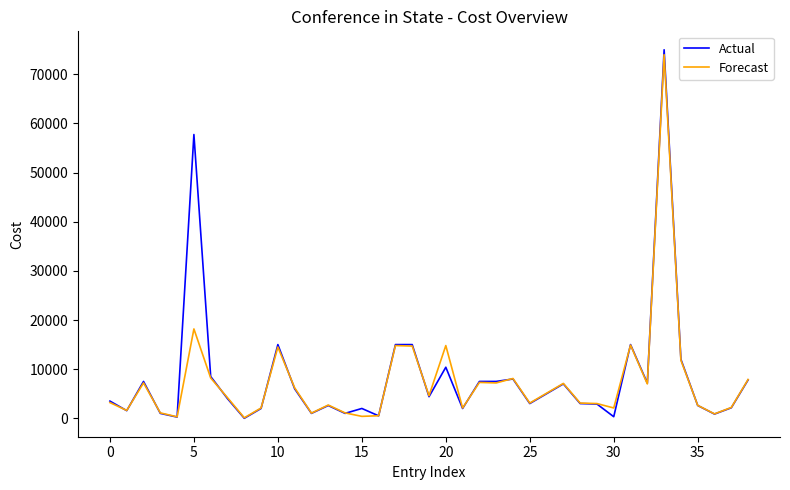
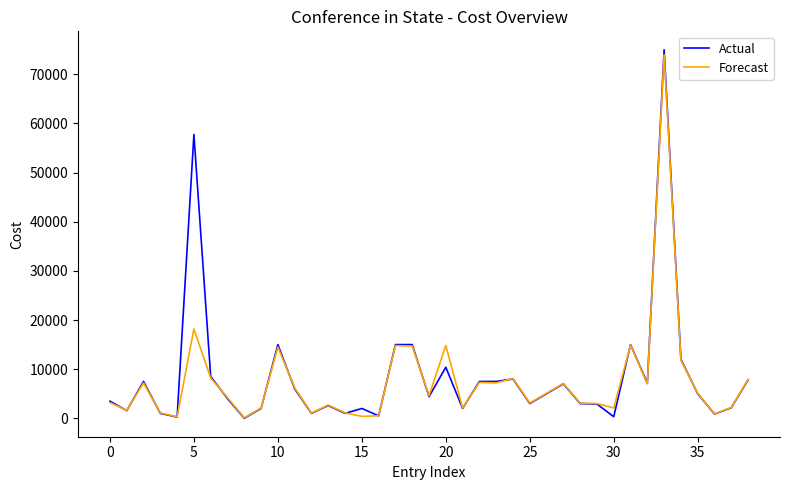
Actual, 35: 3000 -> 5000
Forecast, 35: 3000 -> 5000
